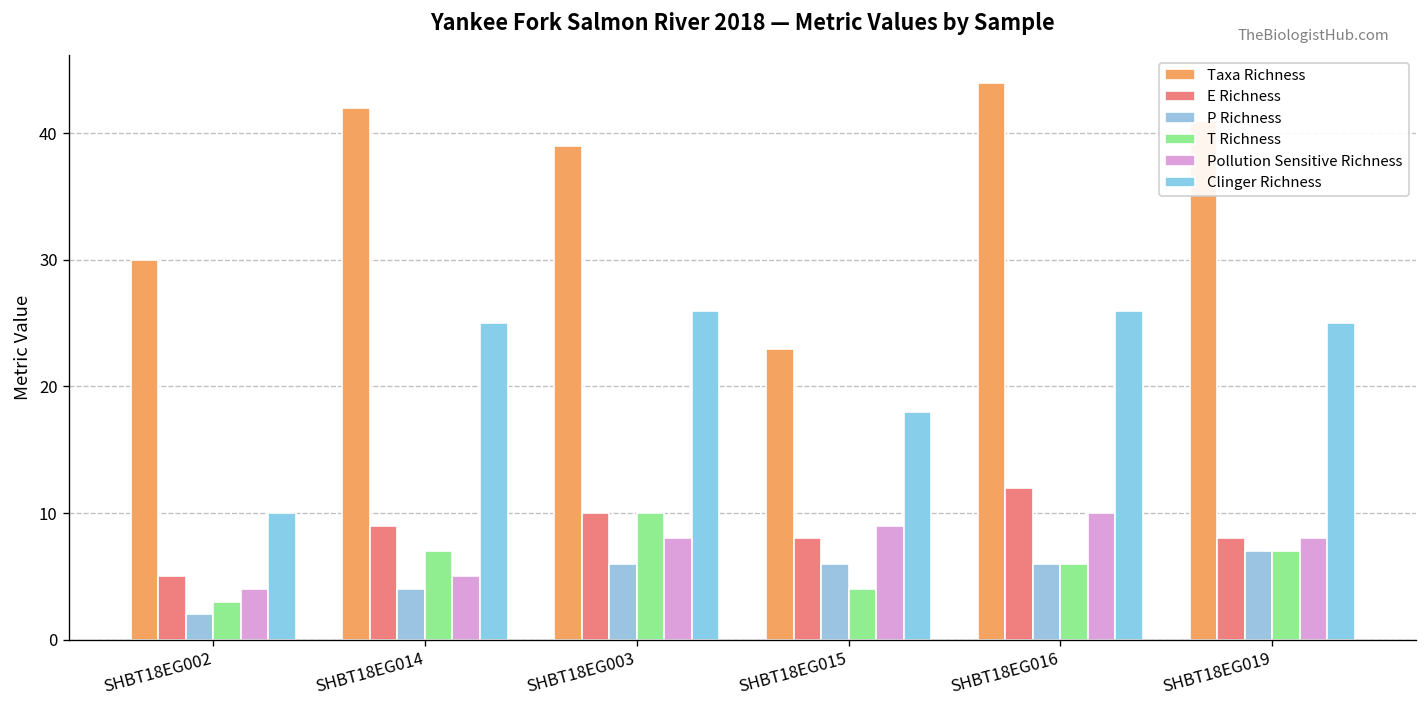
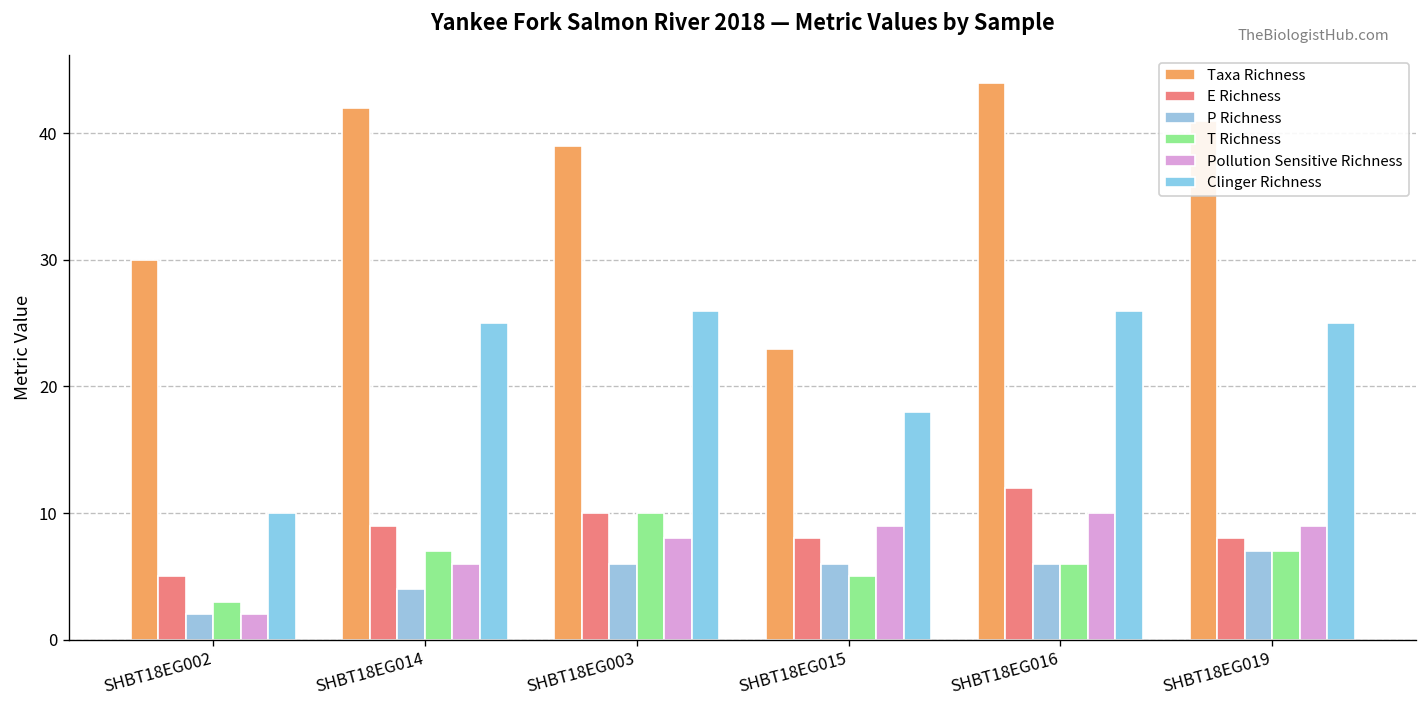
Pollution Sensitive Richness, SHBT18EG002: 4 -> 2
Pollution Sensitive Richness, SHBT18EG014: 5 -> 6
T Richness, SHBT18EG015: 4 -> 5
Pollution Sensitive Richness, SHBT18EG019: 8 -> 9
